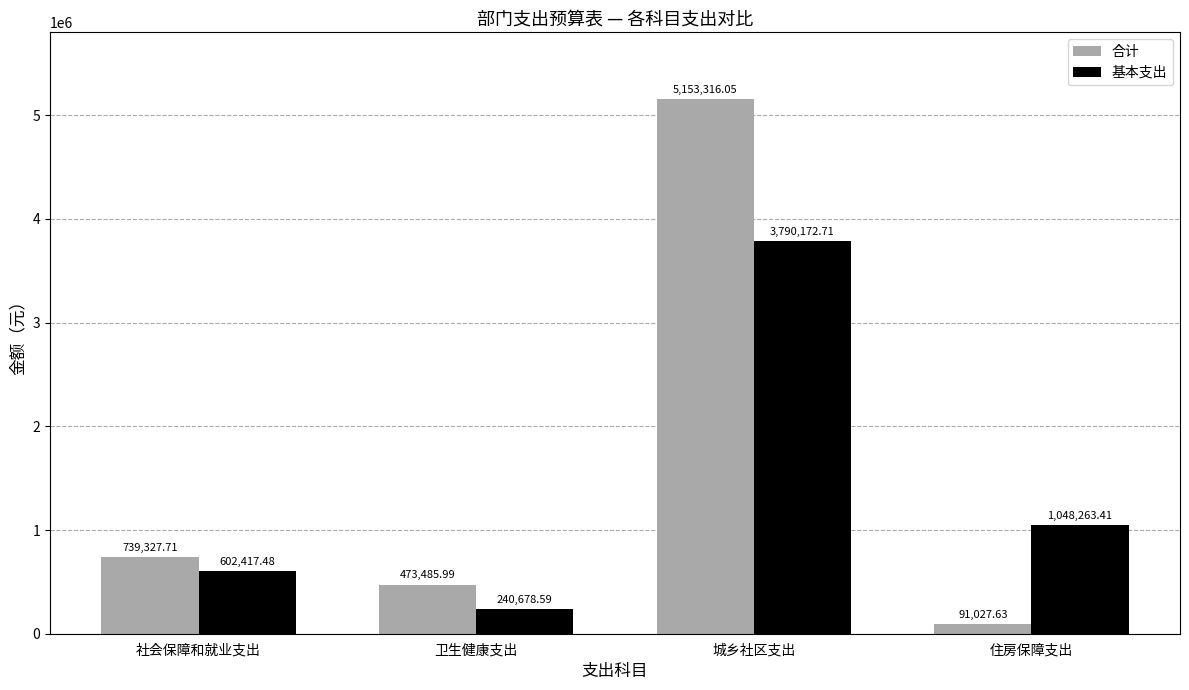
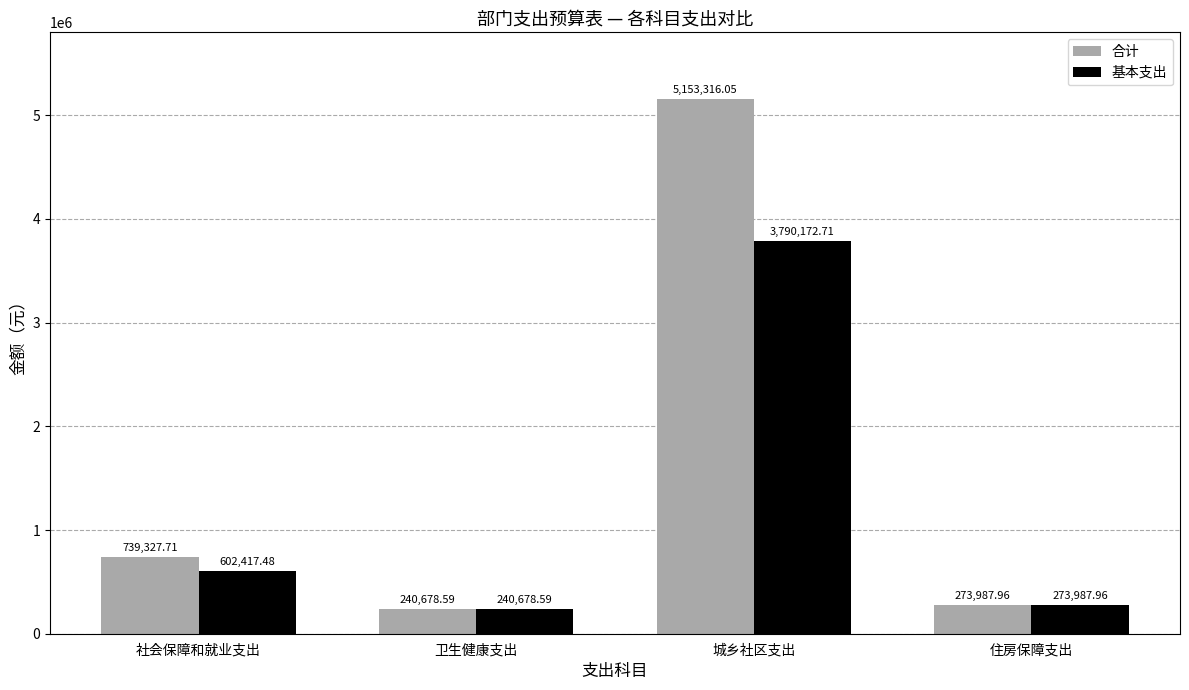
合计, 卫生健康支出: 473,485.99 -> 240,678.59
合计, 住房保障支出: 91,027.63 -> 273,987.96
基本支出, 住房保障支出: 1,048,263.41 -> 273,987.96
